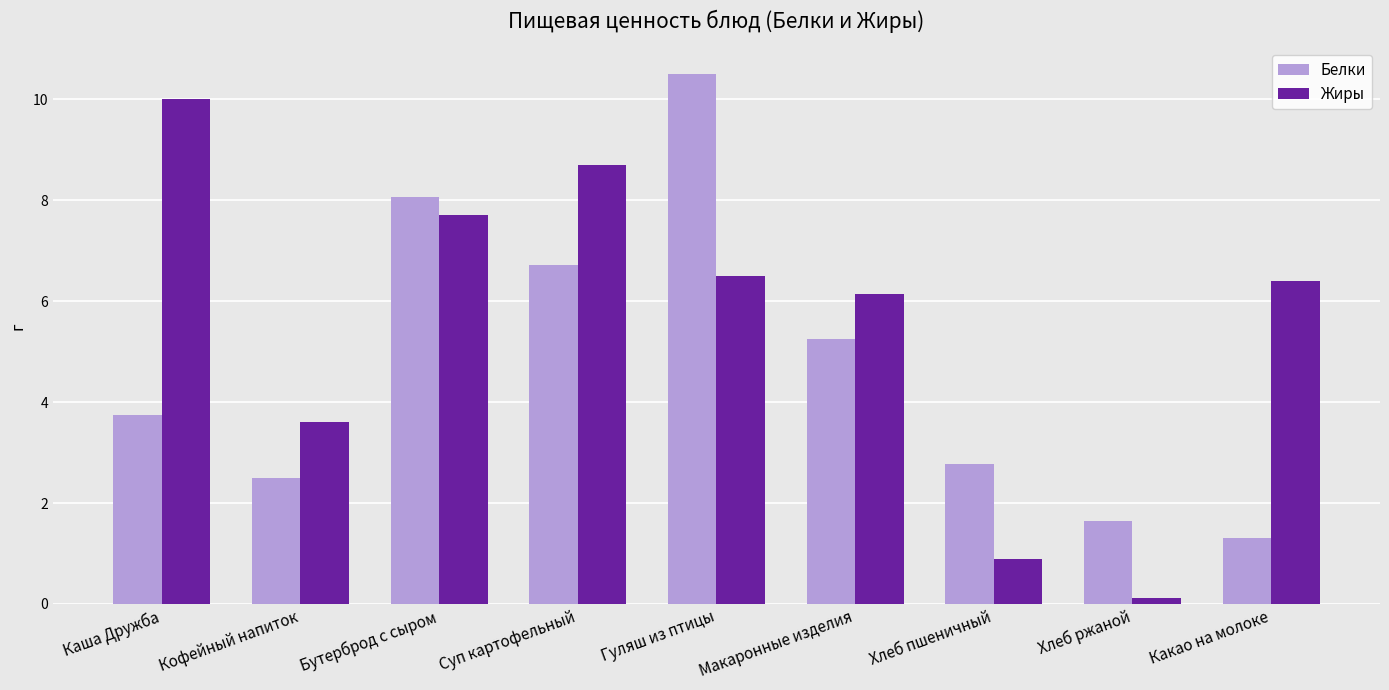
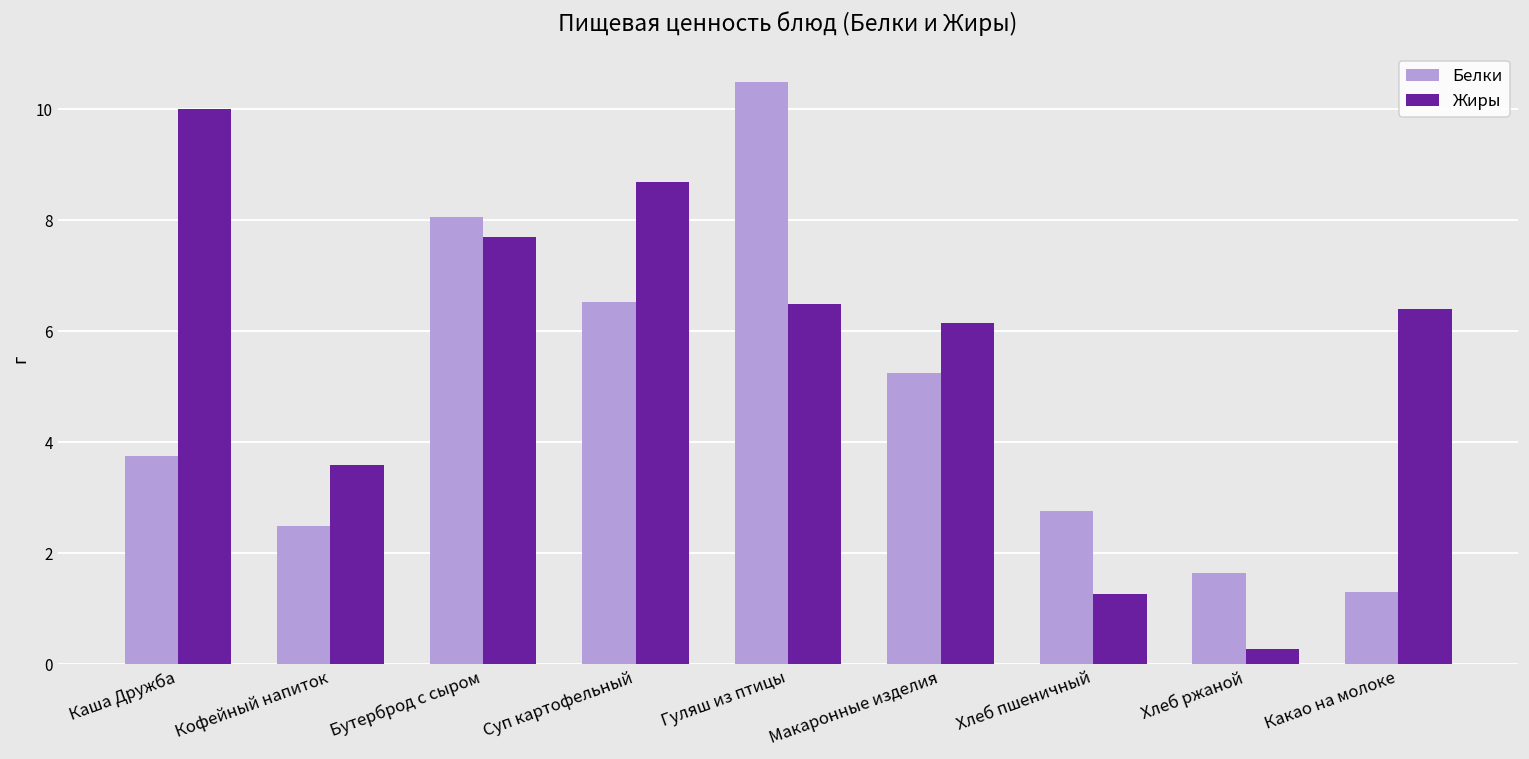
Белки, Суп картофельный: 6.7 -> 6.5
Жиры, Хлеб пшеничный: 0.9 -> 1.3
Жиры, Хлеб ржаной: 0.1 -> 0.3
